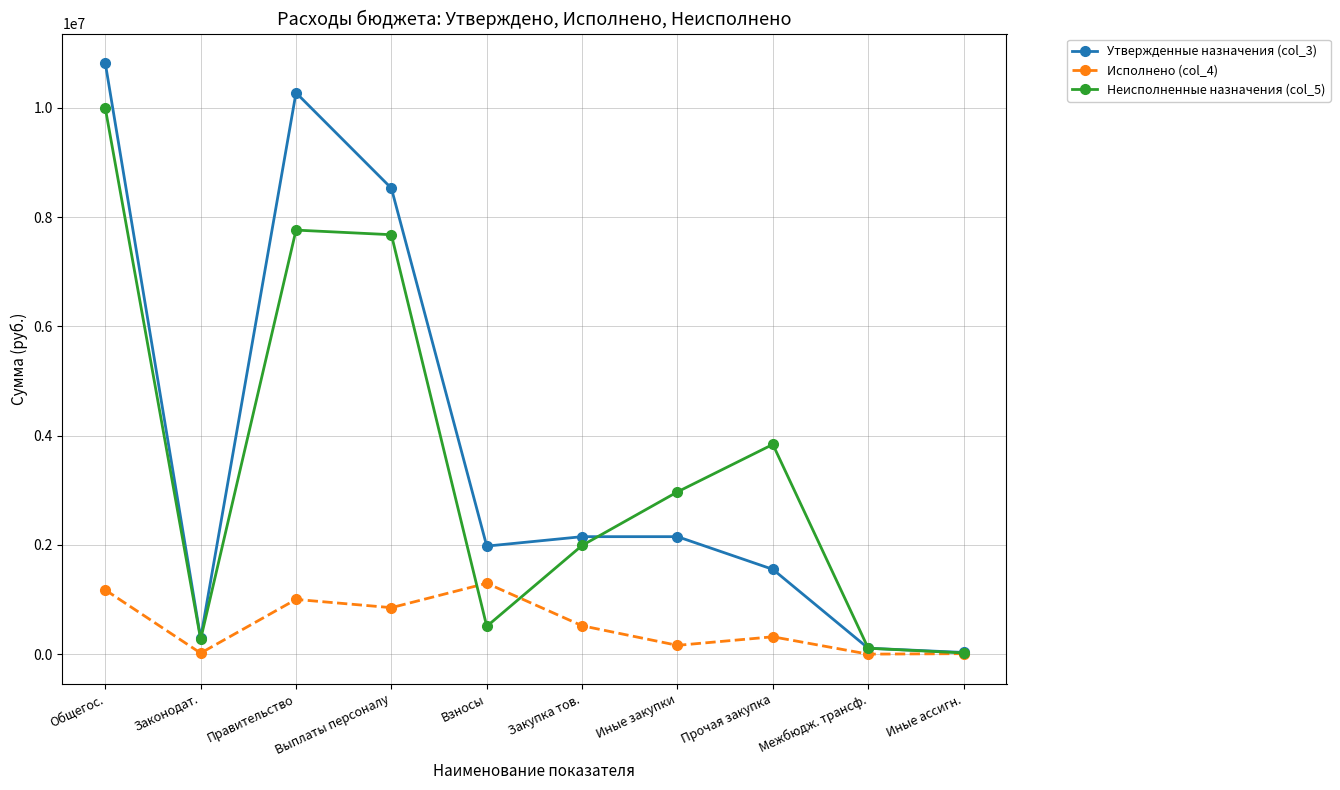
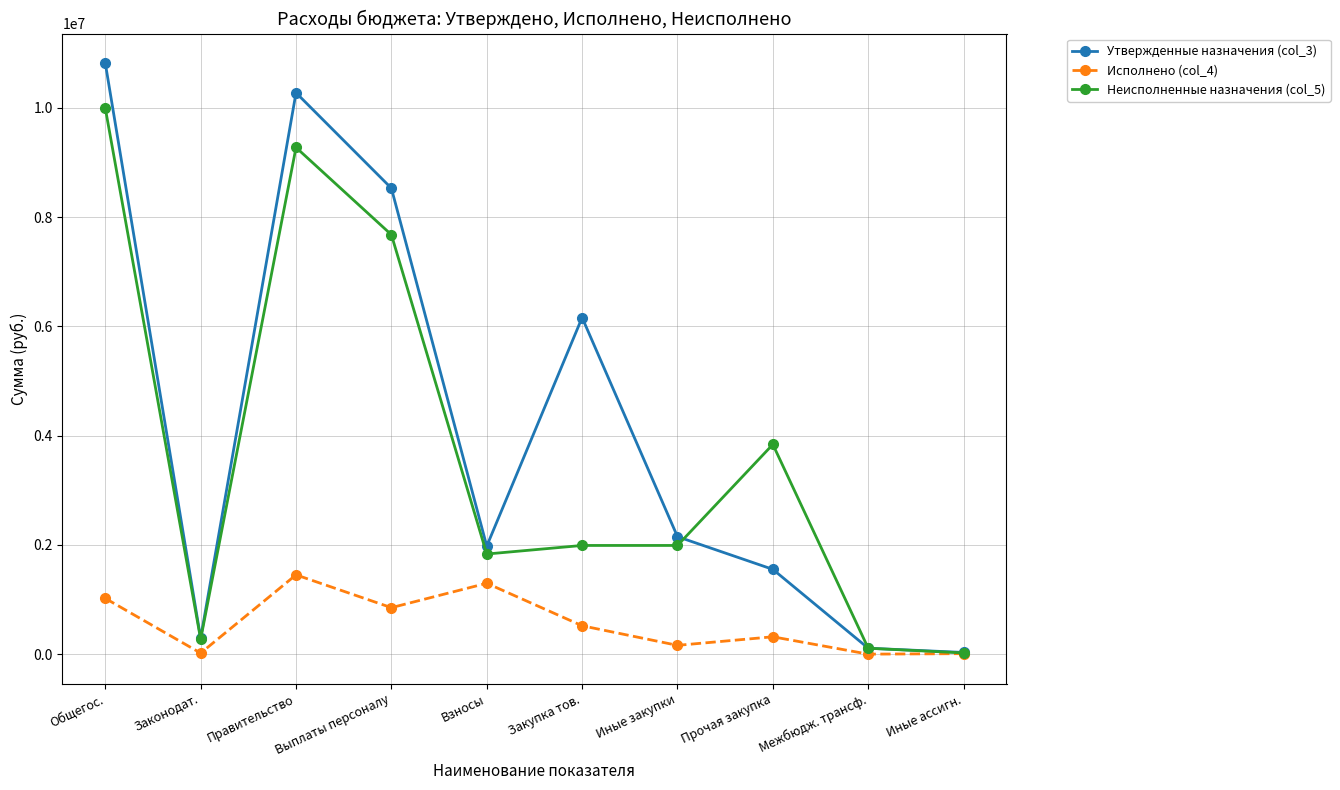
Исполнено (col_4), Общегос.: 1200000 -> 1000000
Исполнено (col_4), Правительство: 1000000 -> 1500000
Неисполненные назначения (col_5), Правительство: 7800000 -> 9300000
Неисполненные назначения (col_5), Взносы: 500000 -> 1800000
Утвержденные назначения (col_3), Закупка тов.: 2200000 -> 6200000
Неисполненные назначения (col_5), Иные закупки: 3000000 -> 2000000
